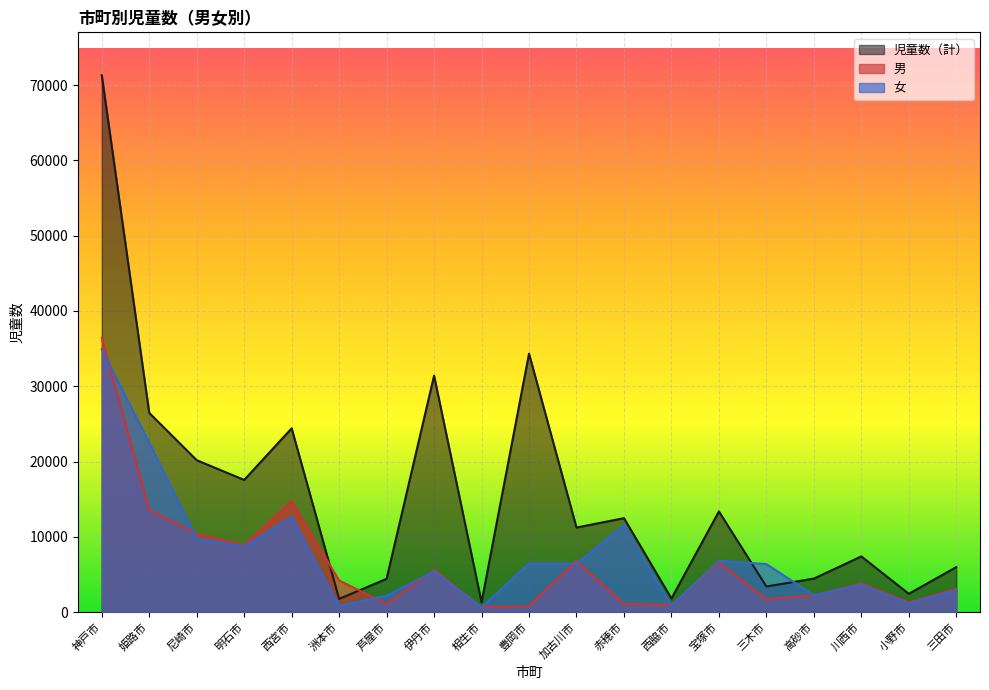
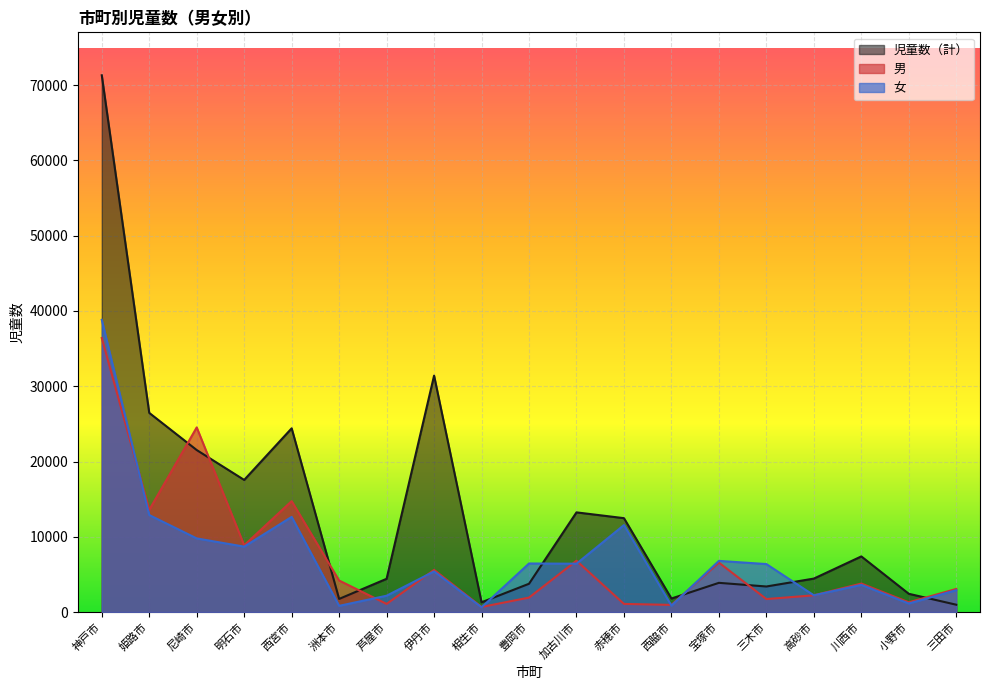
女, 神戸市: 35000 -> 39000
女, 姫路市: 22000 -> 13000
児童数（計）, 尼崎市: 20000 -> 22000
男, 尼崎市: 10000 -> 25000
児童数（計）, 豊岡市: 34000 -> 4000
男, 豊岡市: 1000 -> 2000
児童数（計）, 加古川市: 11000 -> 13000
児童数（計）, 宝塚市: 13000 -> 4000
児童数（計）, 三田市: 6000 -> 1000
